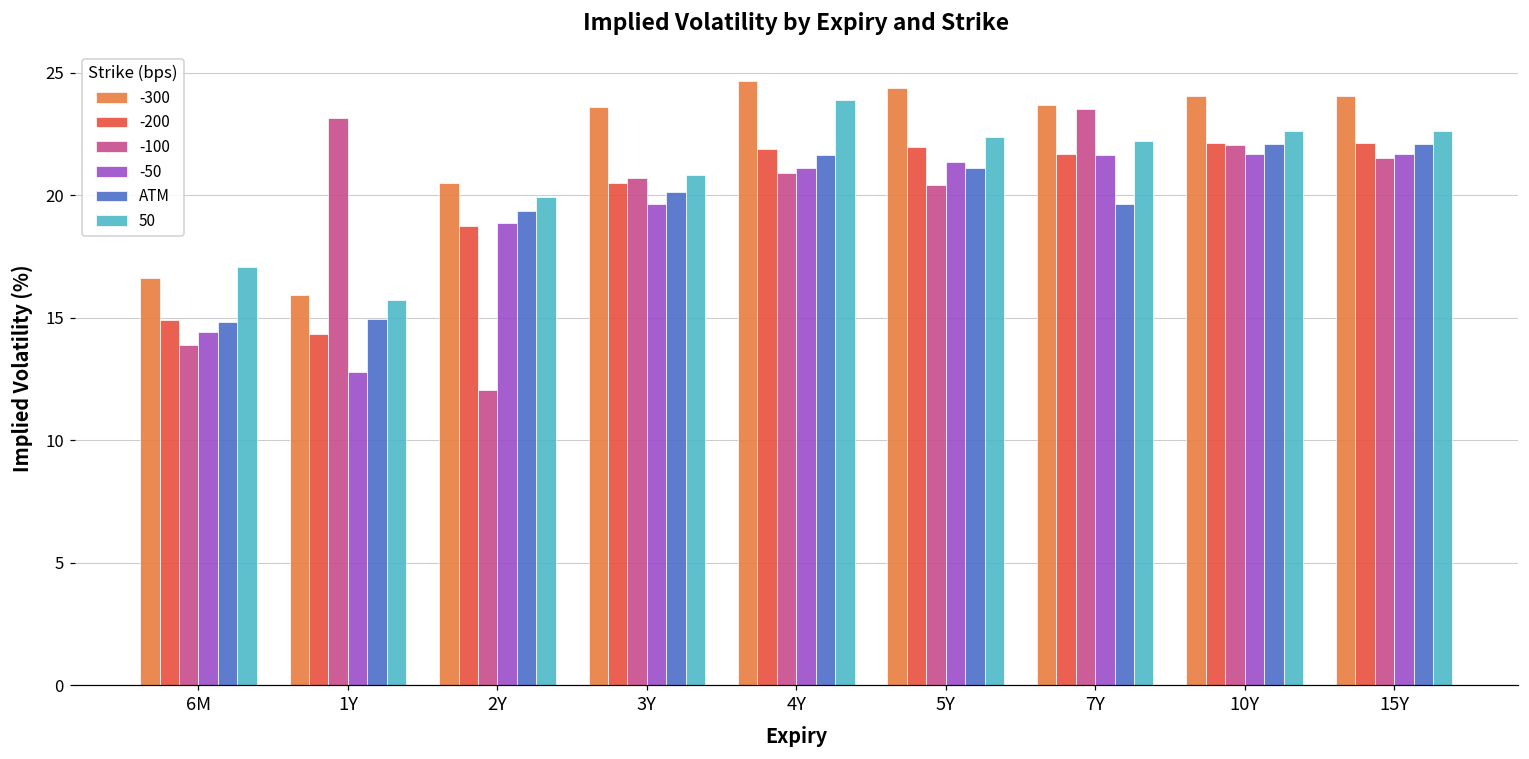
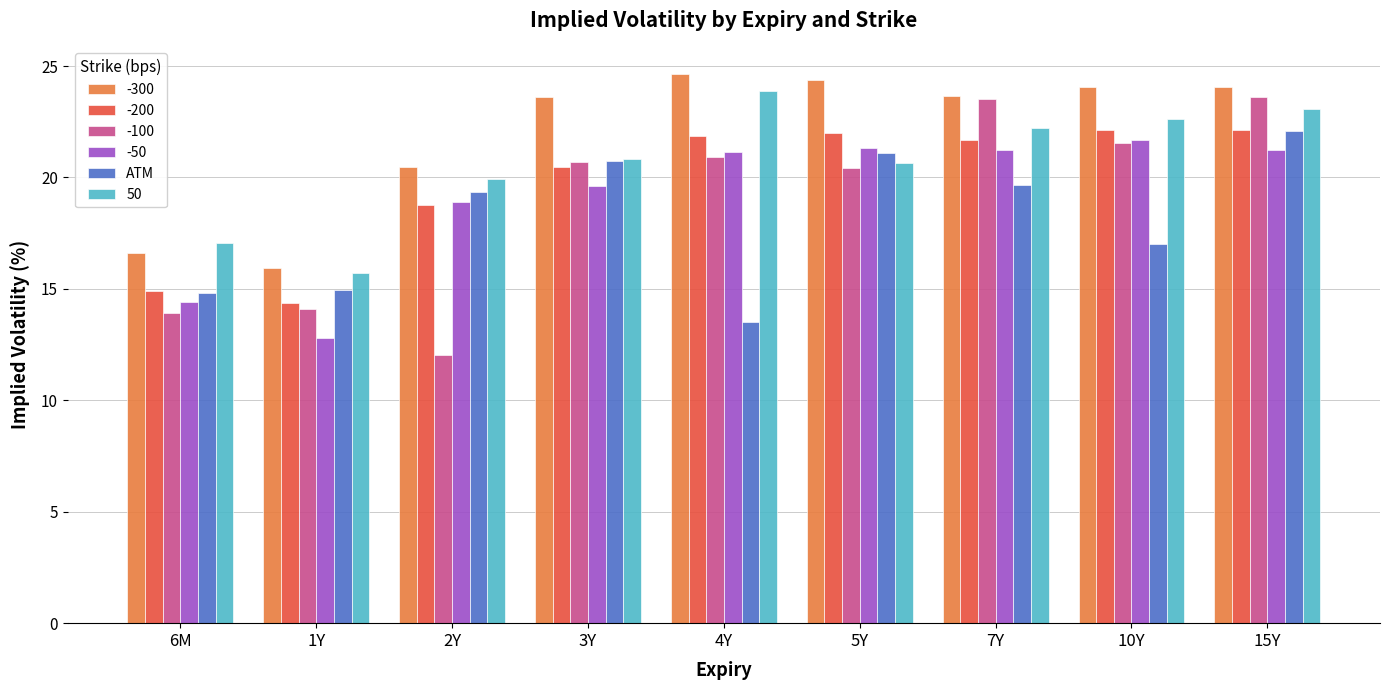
-100, 1Y: 23.1 -> 14.1
ATM, 3Y: 20.1 -> 20.7
ATM, 4Y: 21.6 -> 13.5
50, 5Y: 22.4 -> 20.6
-50, 7Y: 21.7 -> 21.2
-100, 10Y: 22.0 -> 21.5
ATM, 10Y: 22.1 -> 17.0
-100, 15Y: 21.5 -> 23.6
-50, 15Y: 21.7 -> 21.2
50, 15Y: 22.6 -> 23.1
